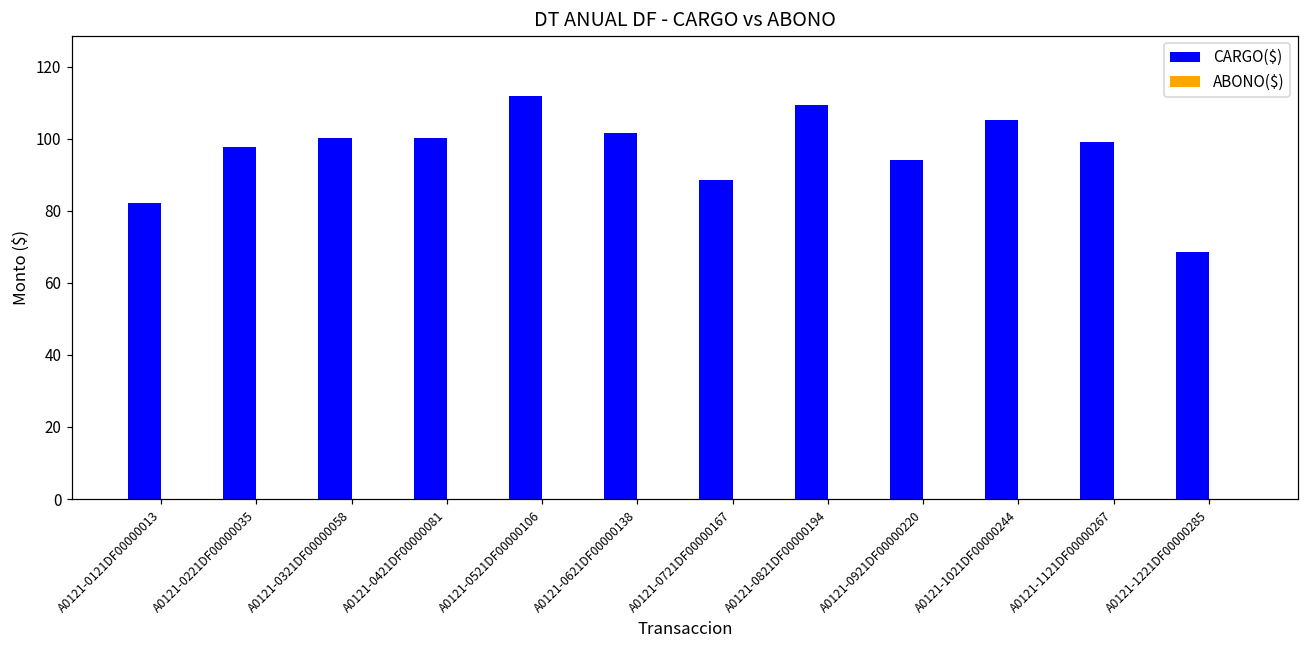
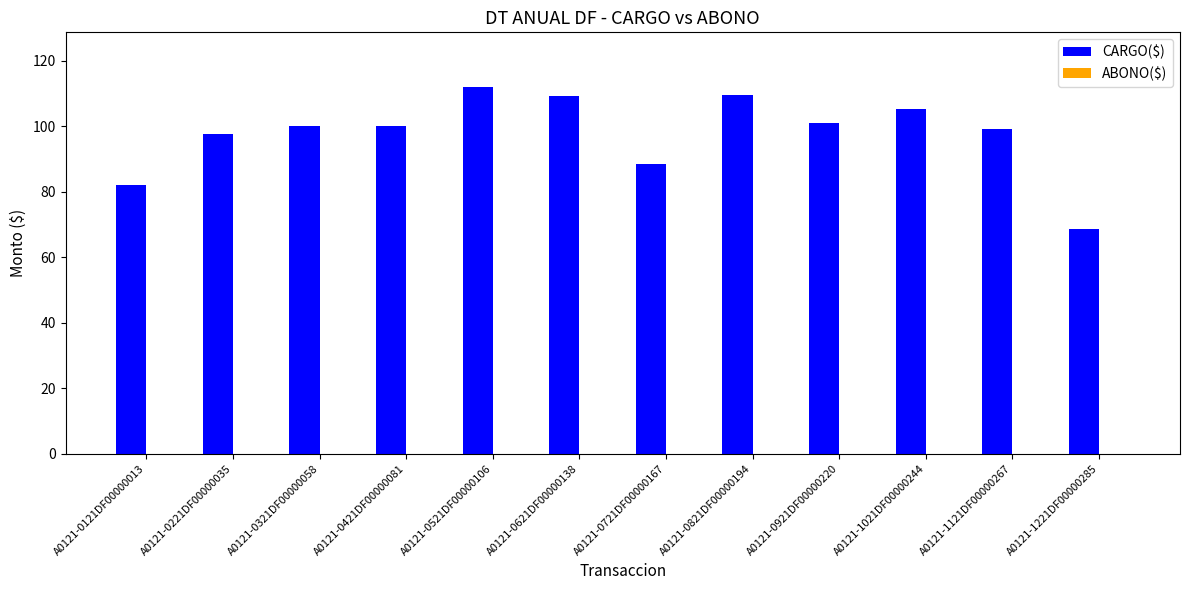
CARGO($), A0121-0621DF00000138: 102 -> 109
CARGO($), A0121-0921DF00000220: 94 -> 101
